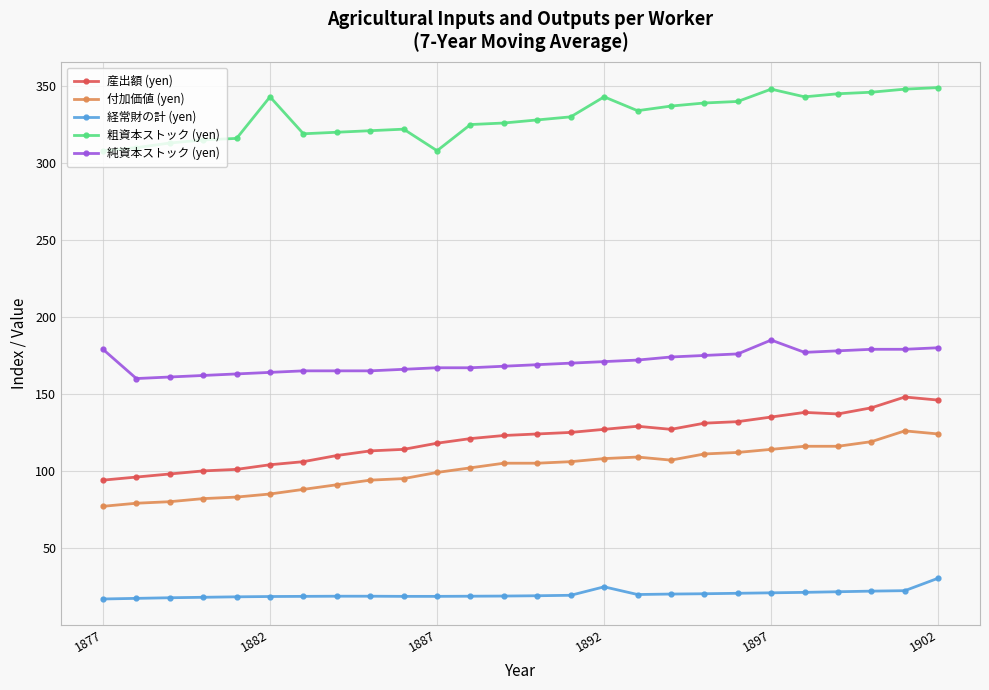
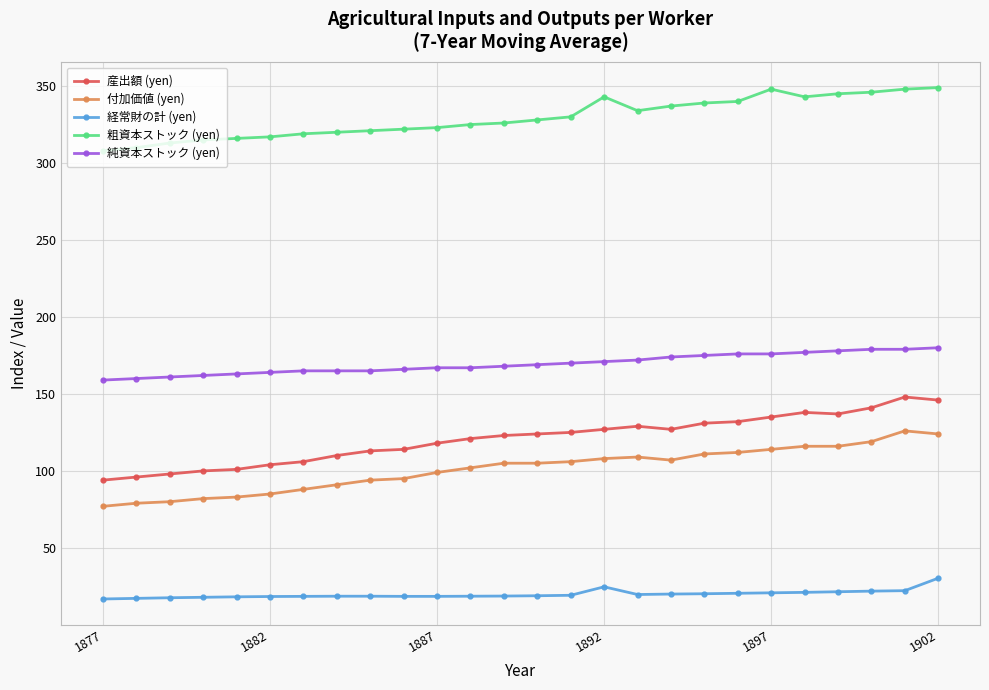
純資本ストック (yen), 1877: 179 -> 159
粗資本ストック (yen), 1882: 343 -> 317
粗資本ストック (yen), 1887: 308 -> 323
純資本ストック (yen), 1897: 185 -> 176
